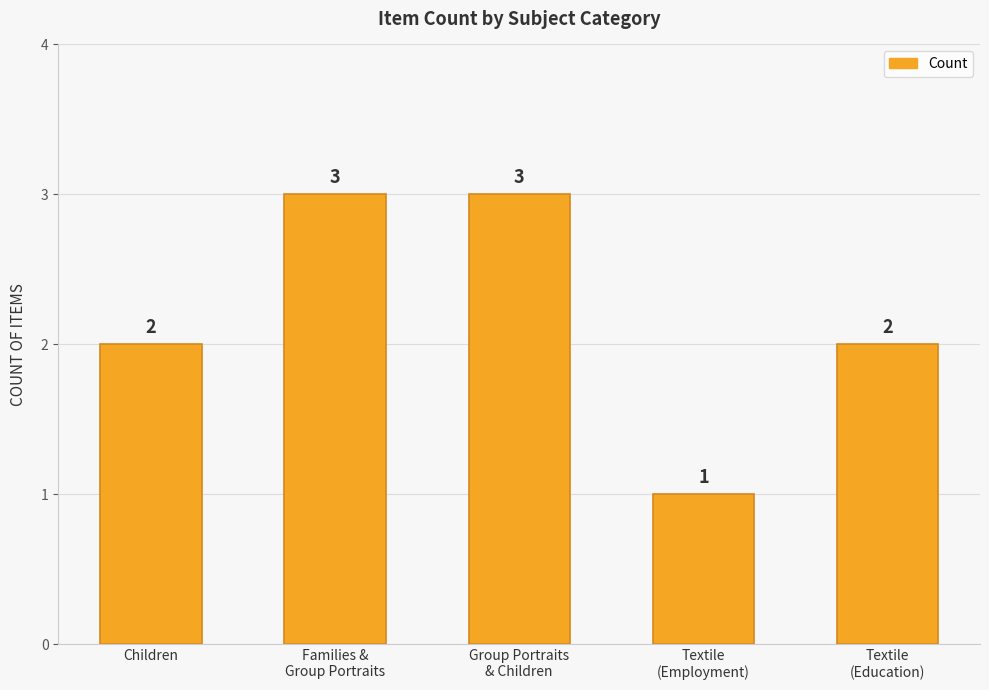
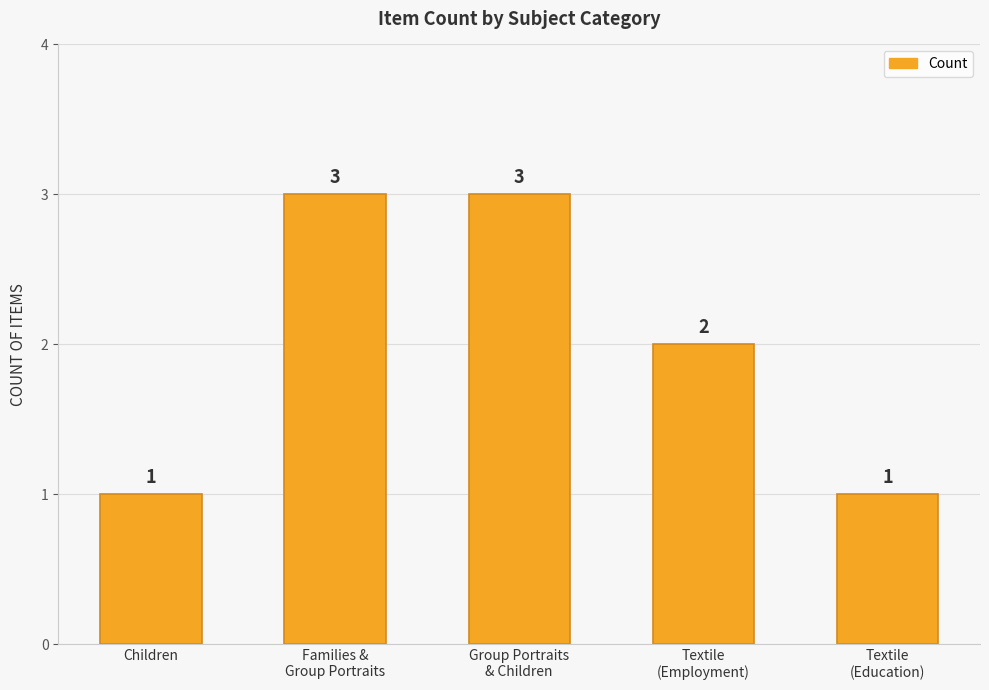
Children: 2 -> 1
Textile (Employment): 1 -> 2
Textile (Education): 2 -> 1
